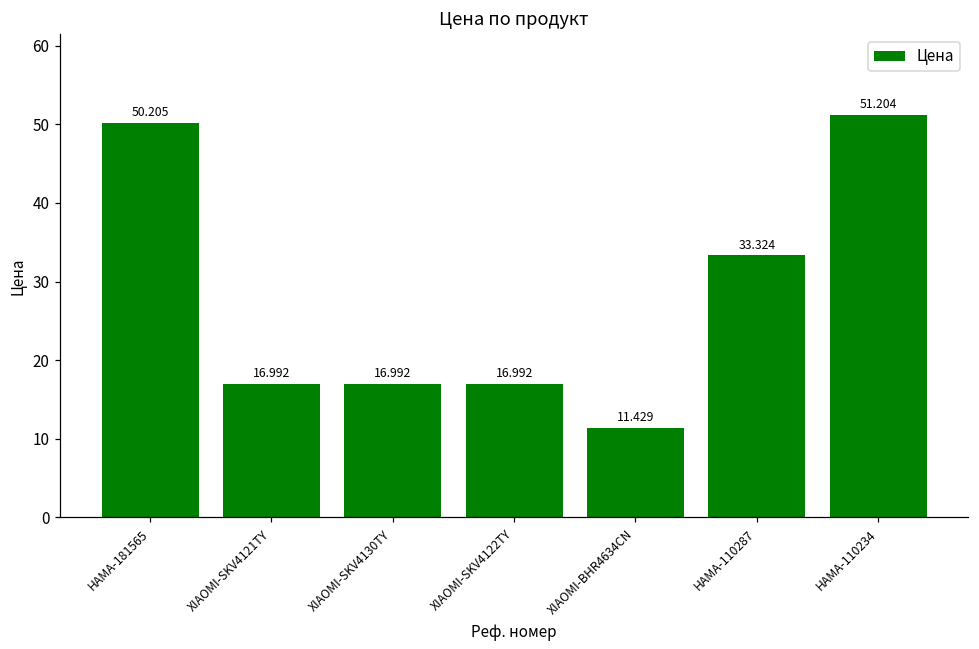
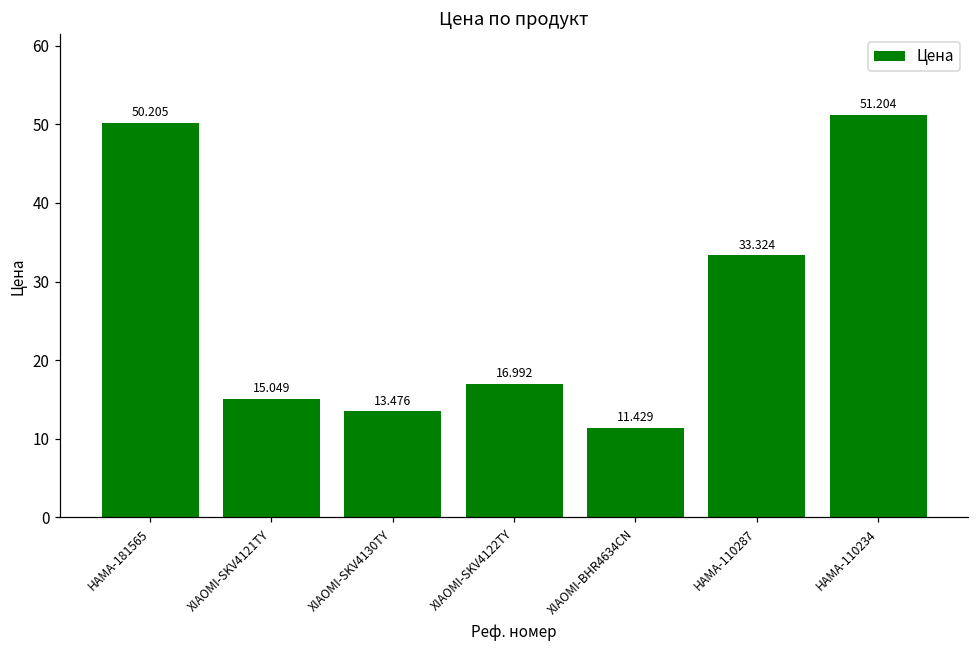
XIAOMI-SKV4121TY: 16.992 -> 15.049
XIAOMI-SKV4130TY: 16.992 -> 13.476
